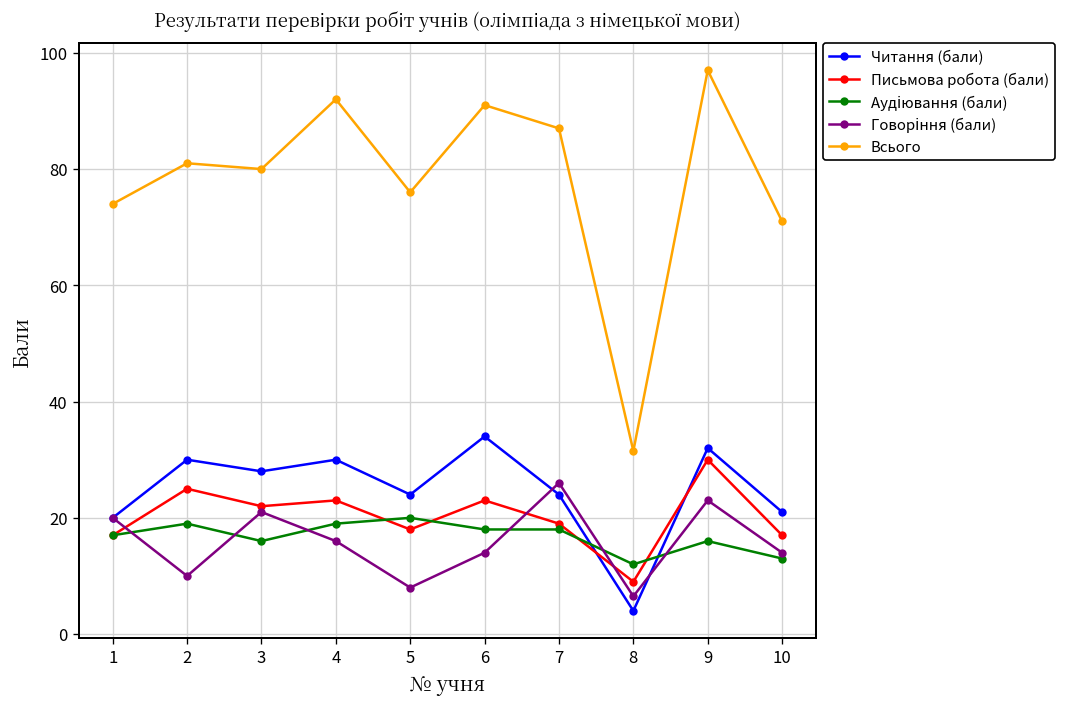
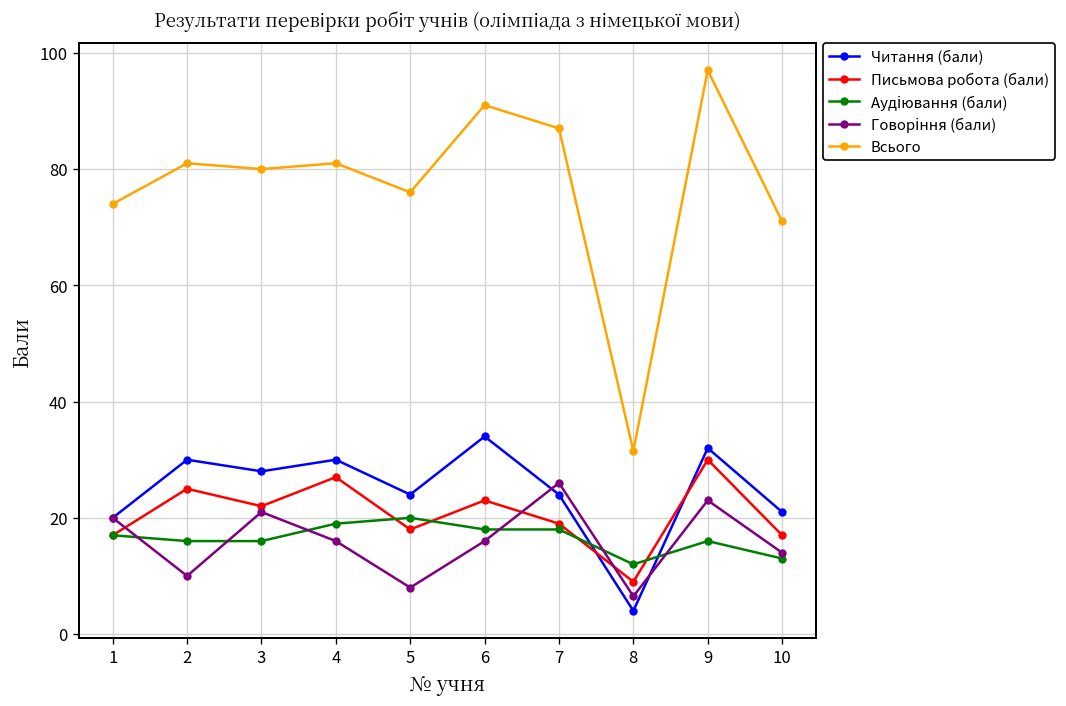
Аудіювання (бали), 2: 19 -> 16
Письмова робота (бали), 4: 23 -> 27
Всього, 4: 92 -> 81
Говоріння (бали), 6: 14 -> 16
